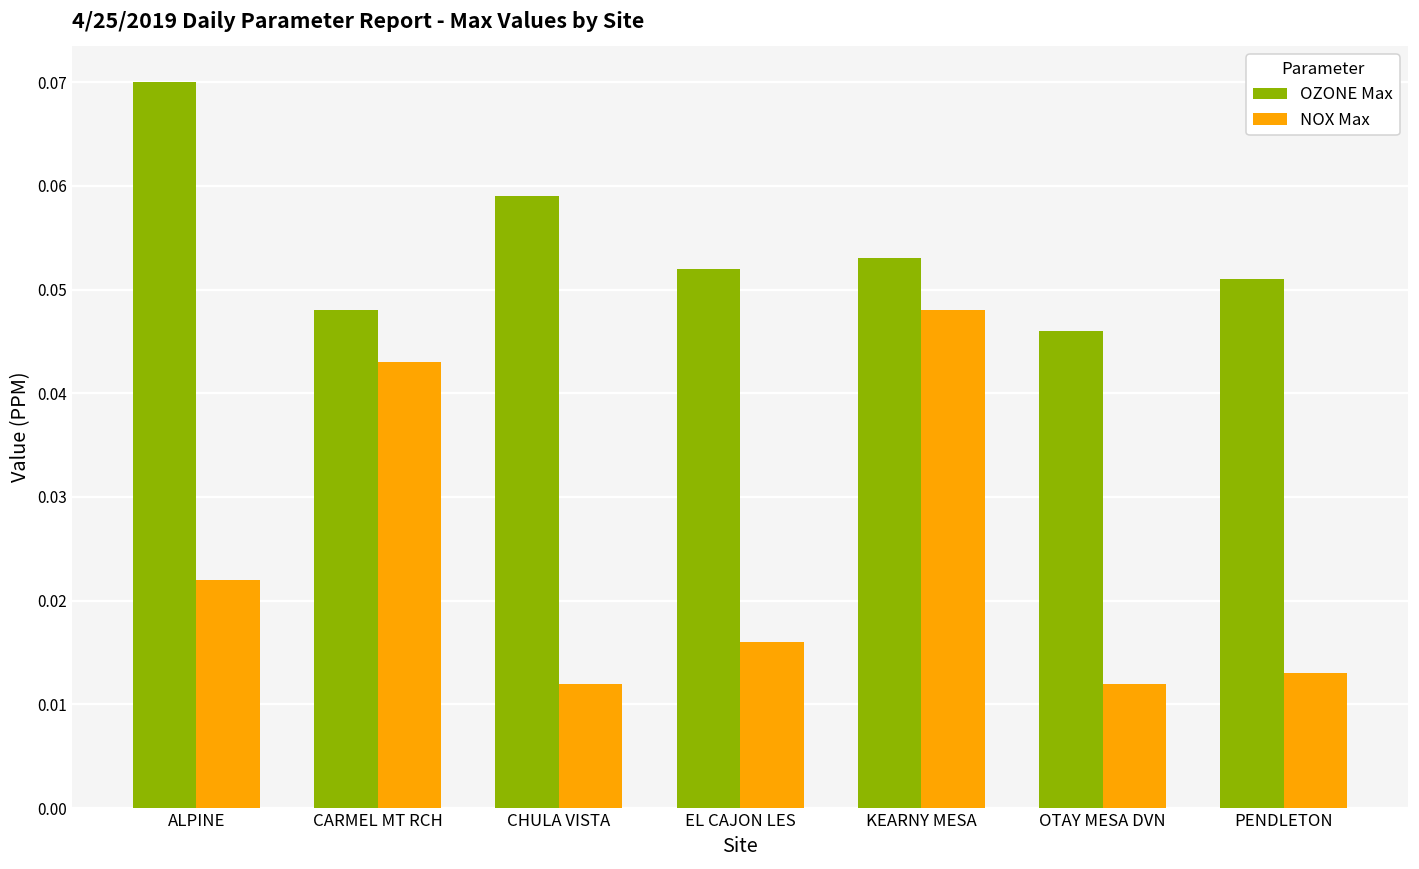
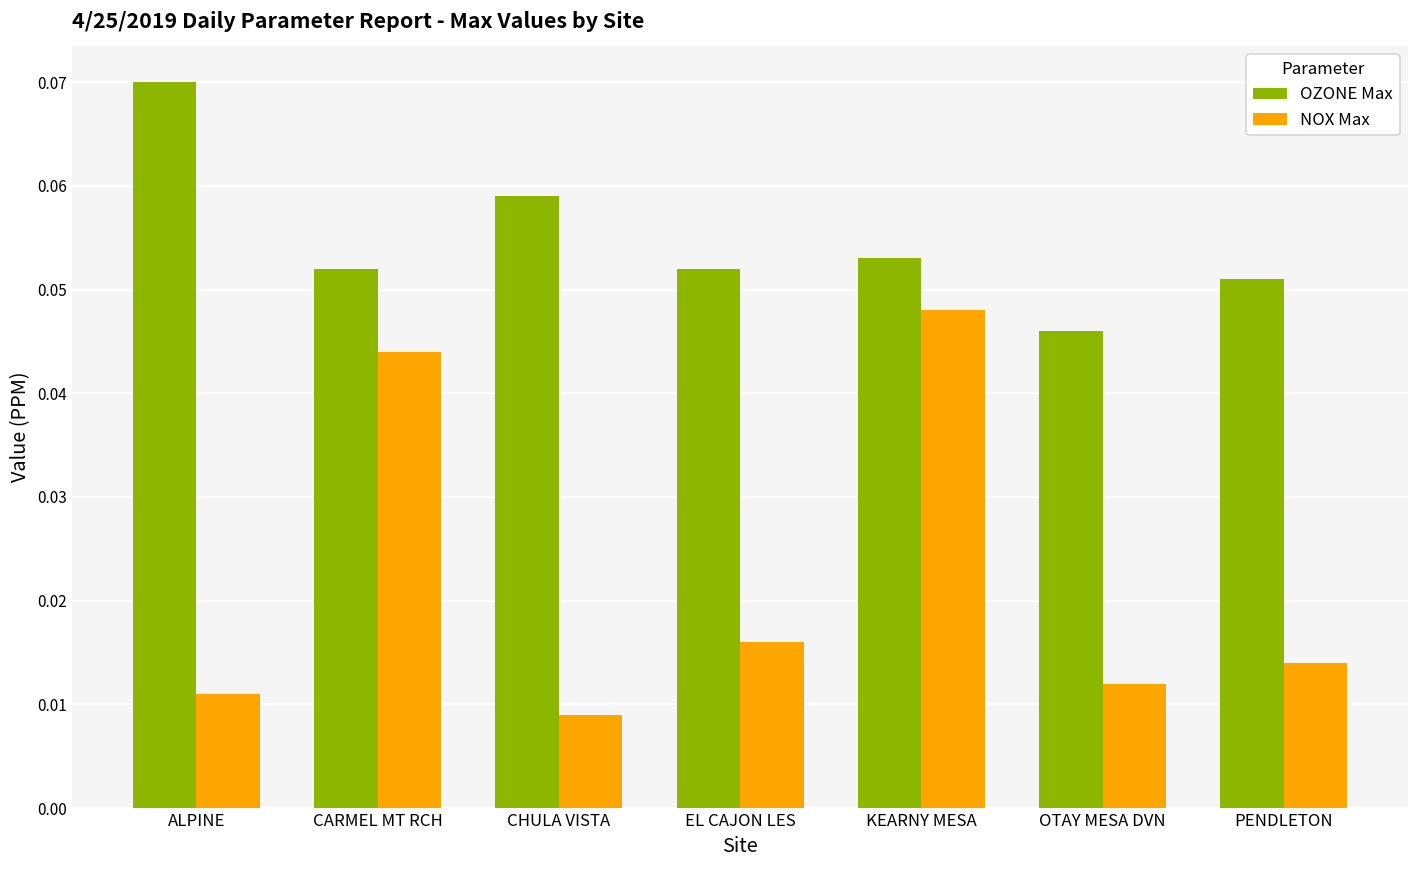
NOX Max, ALPINE: 0.022 -> 0.011
OZONE Max, CARMEL MT RCH: 0.048 -> 0.052
NOX Max, CARMEL MT RCH: 0.043 -> 0.044
NOX Max, CHULA VISTA: 0.012 -> 0.009
NOX Max, PENDLETON: 0.013 -> 0.014
